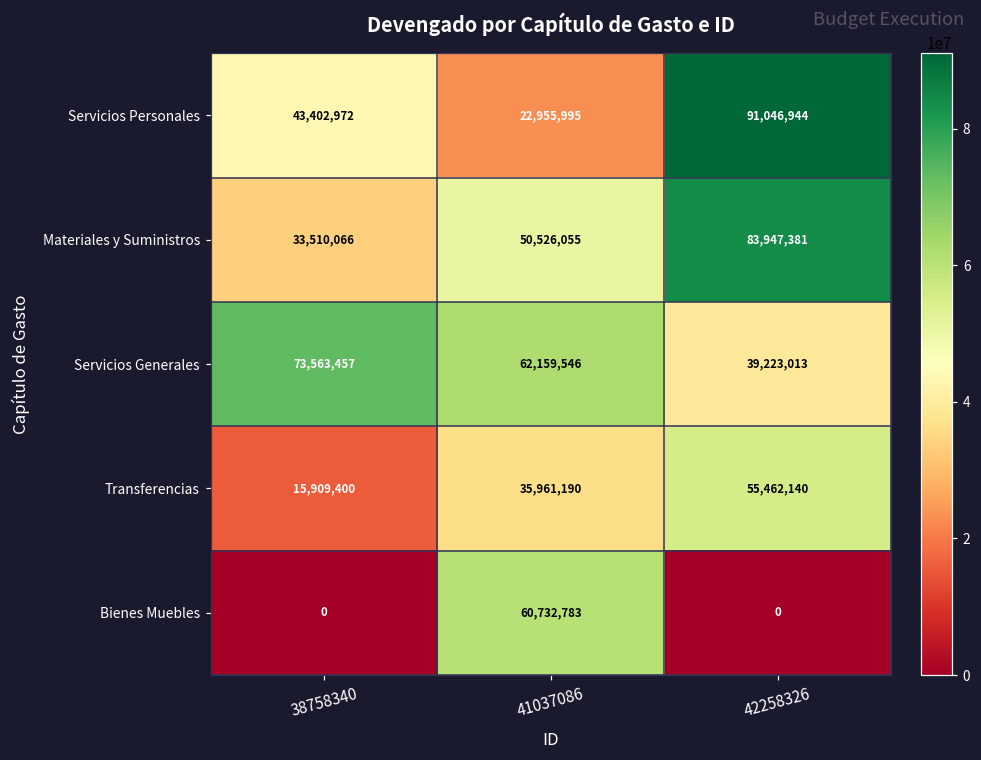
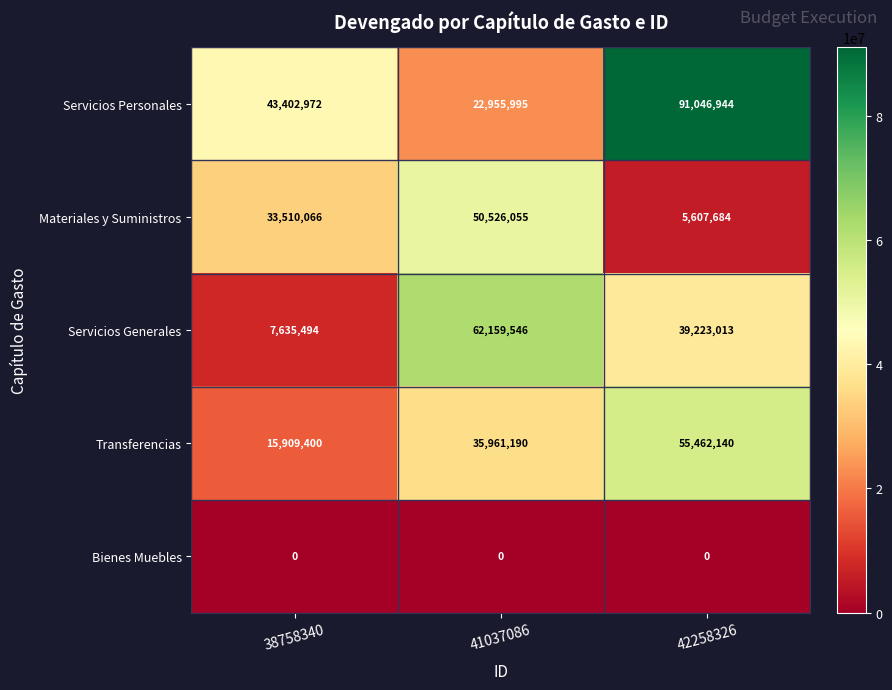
Materiales y Suministros, 42258326: 83,947,381 -> 5,607,684
Servicios Generales, 38758340: 73,563,457 -> 7,635,494
Bienes Muebles, 41037086: 60,732,783 -> 0
